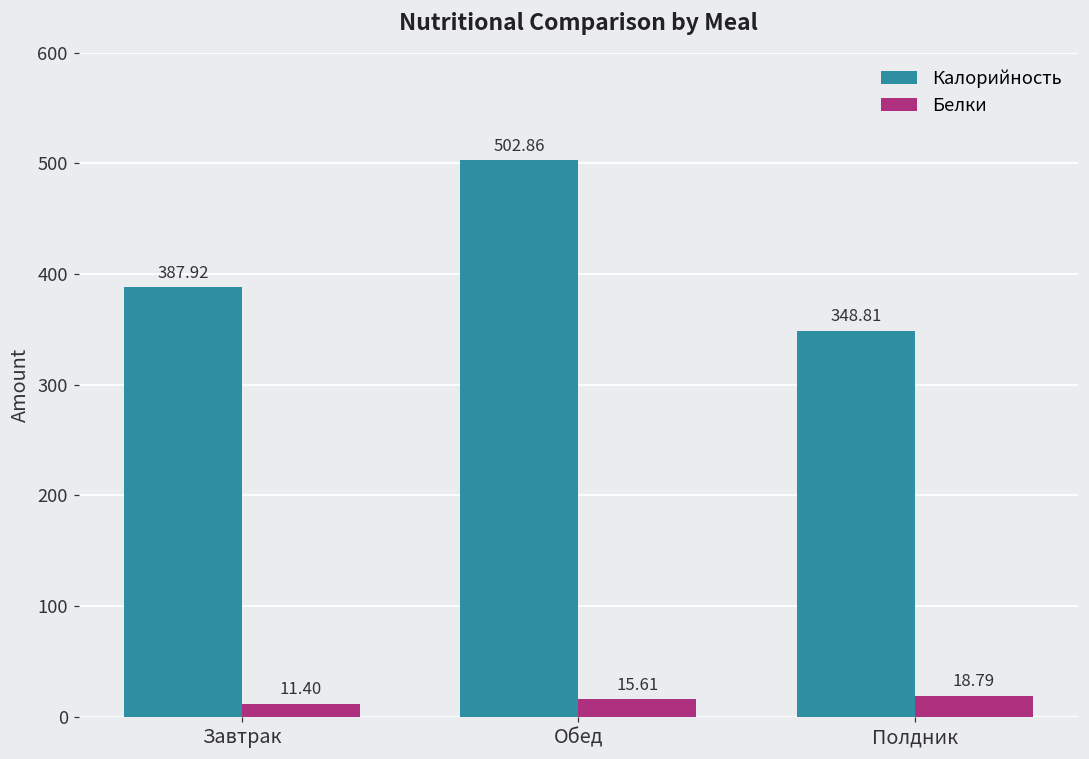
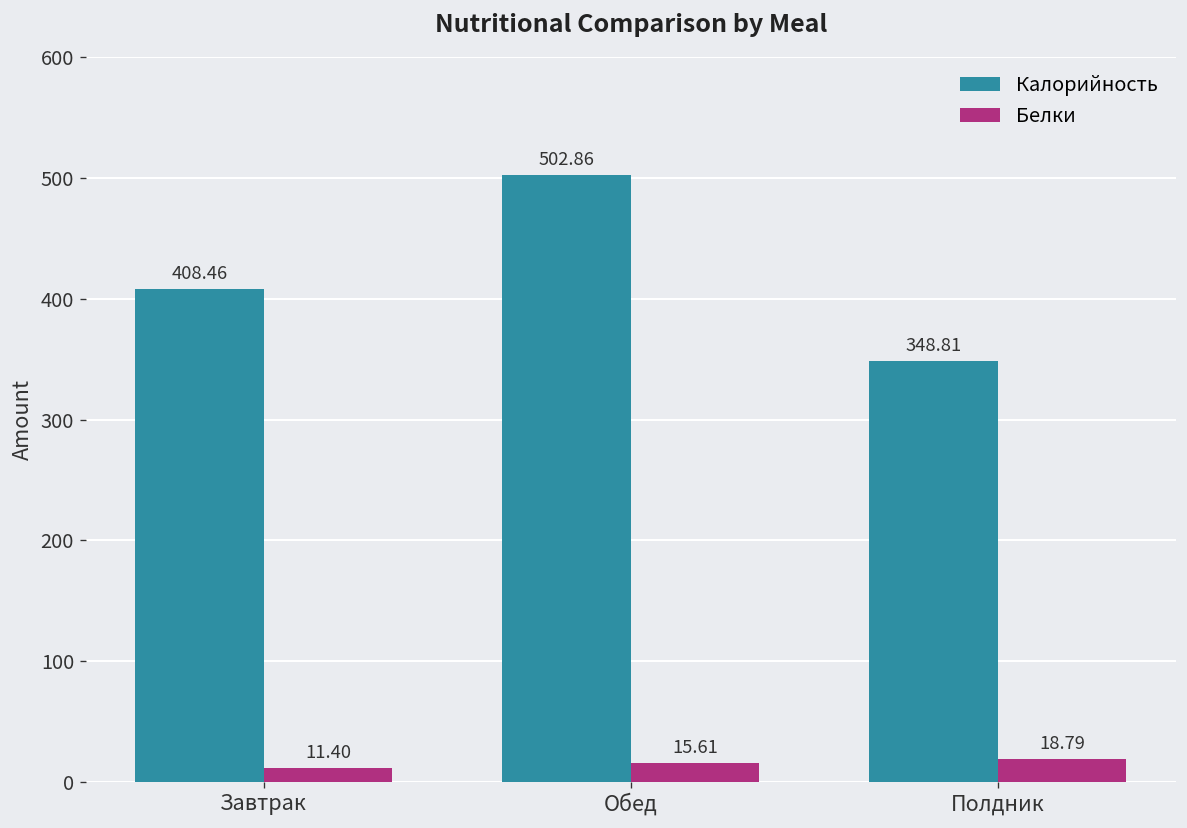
Калорийность, Завтрак: 387.92 -> 408.46
